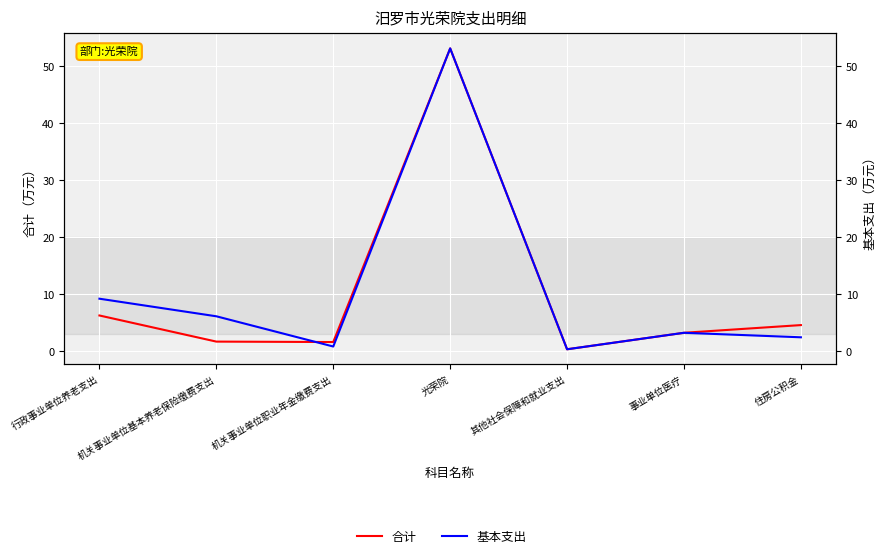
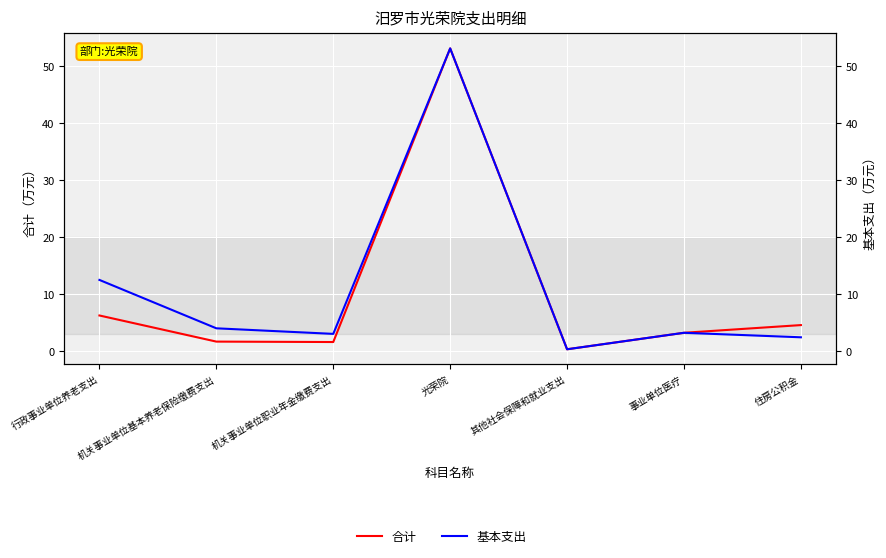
基本支出, 行政事业单位养老支出: 9 -> 13
基本支出, 机关事业单位基本养老保险缴费支出: 6 -> 4
基本支出, 机关事业单位职业年金缴费支出: 1 -> 3
